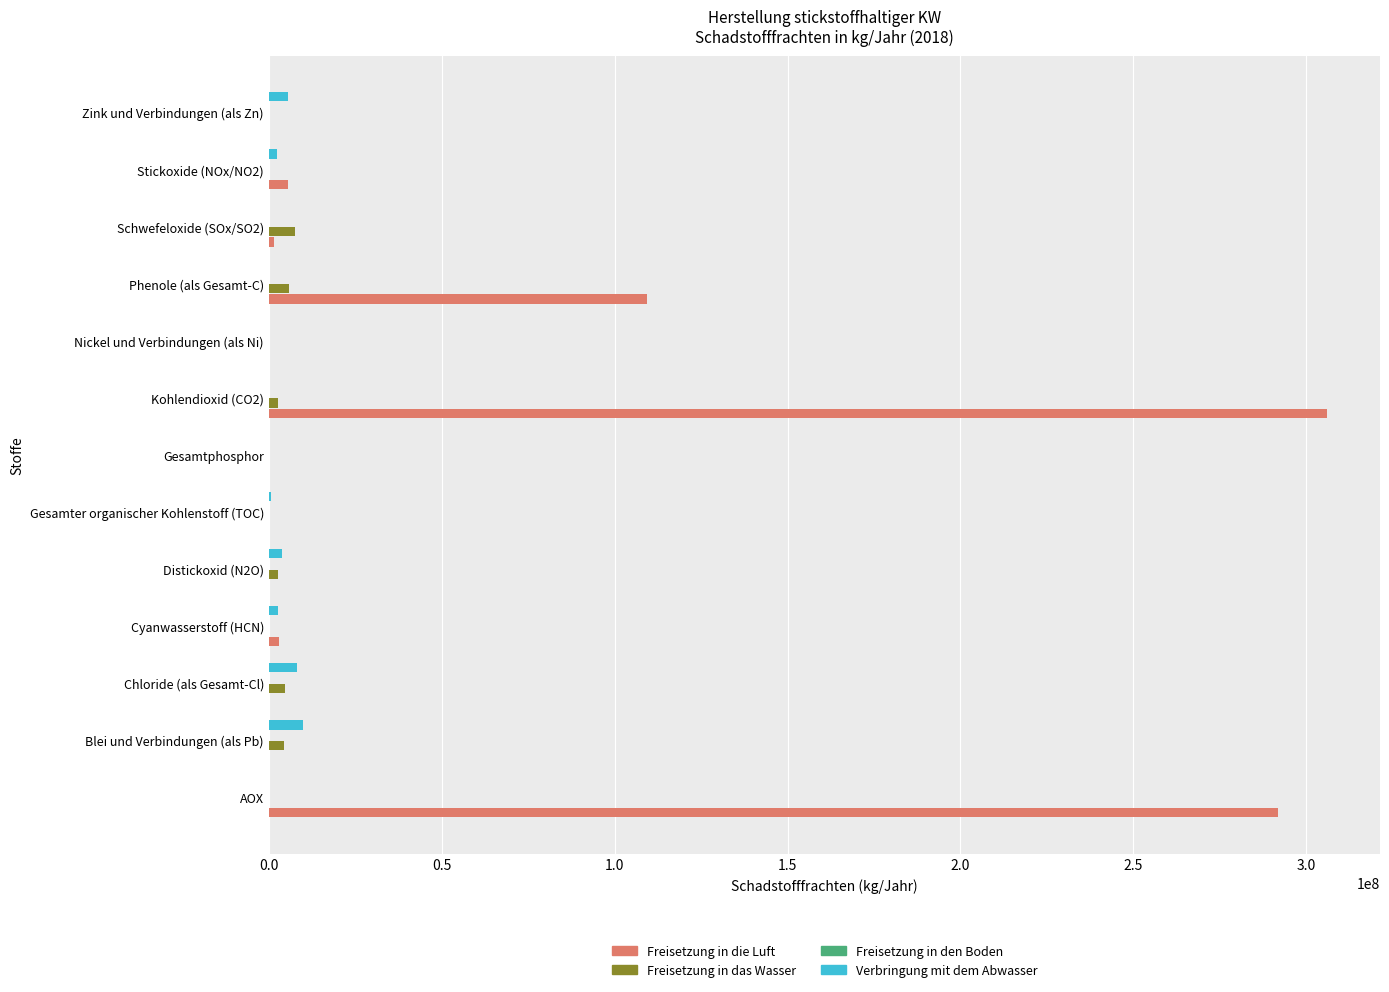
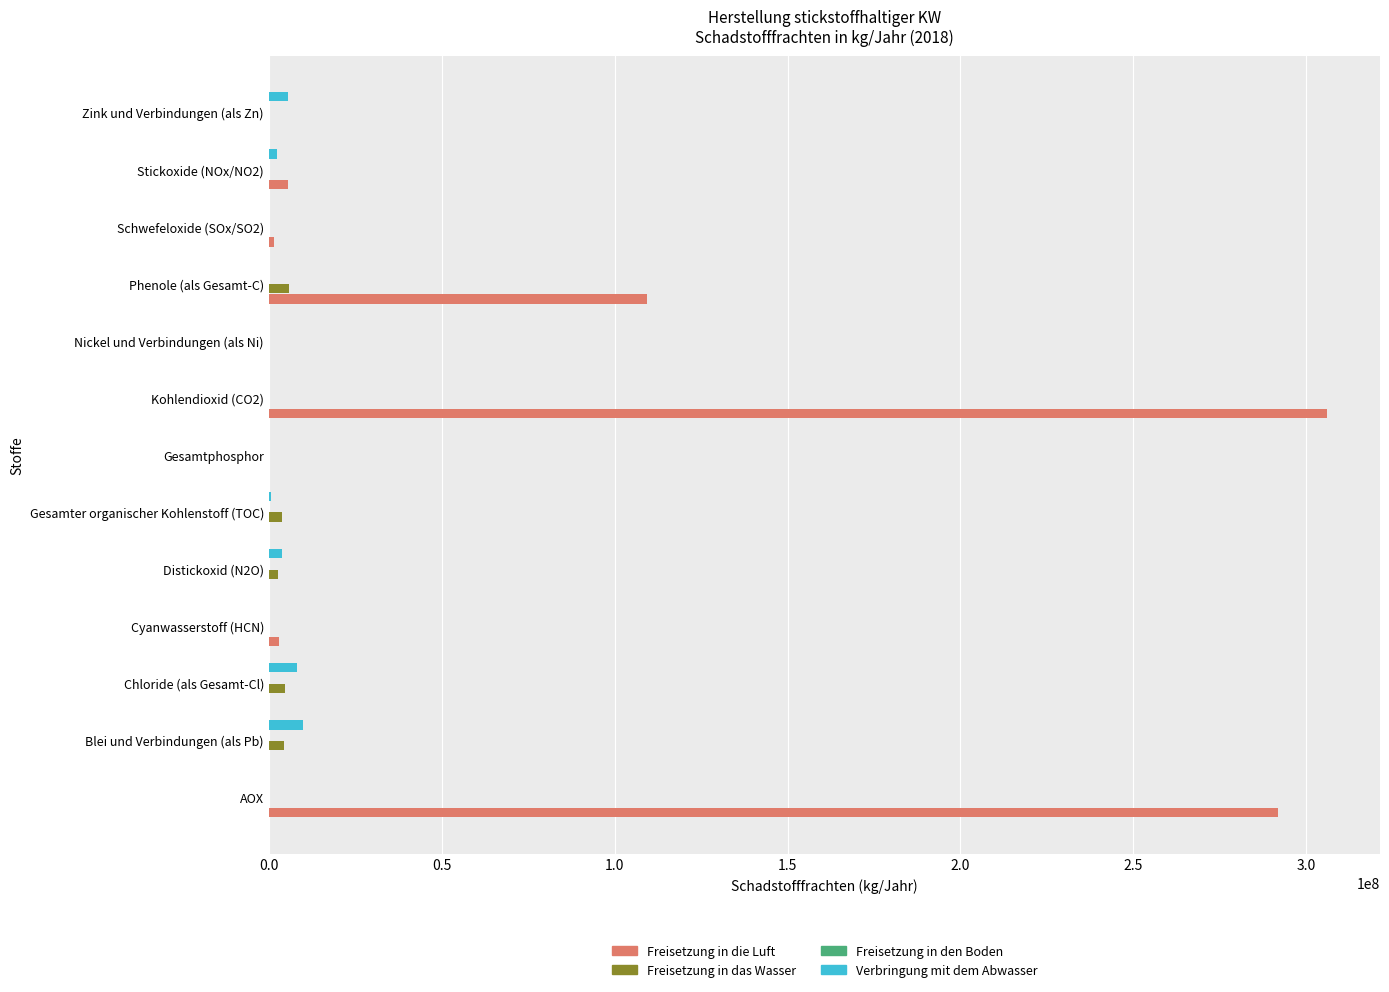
Freisetzung in das Wasser, Schwefeloxide (SOx/SO2): 8000000 -> 0
Freisetzung in das Wasser, Kohlendioxid (CO2): 3000000 -> 0
Freisetzung in das Wasser, Gesamter organischer Kohlenstoff (TOC): 0 -> 4000000
Verbringung mit dem Abwasser, Cyanwasserstoff (HCN): 3000000 -> 0
